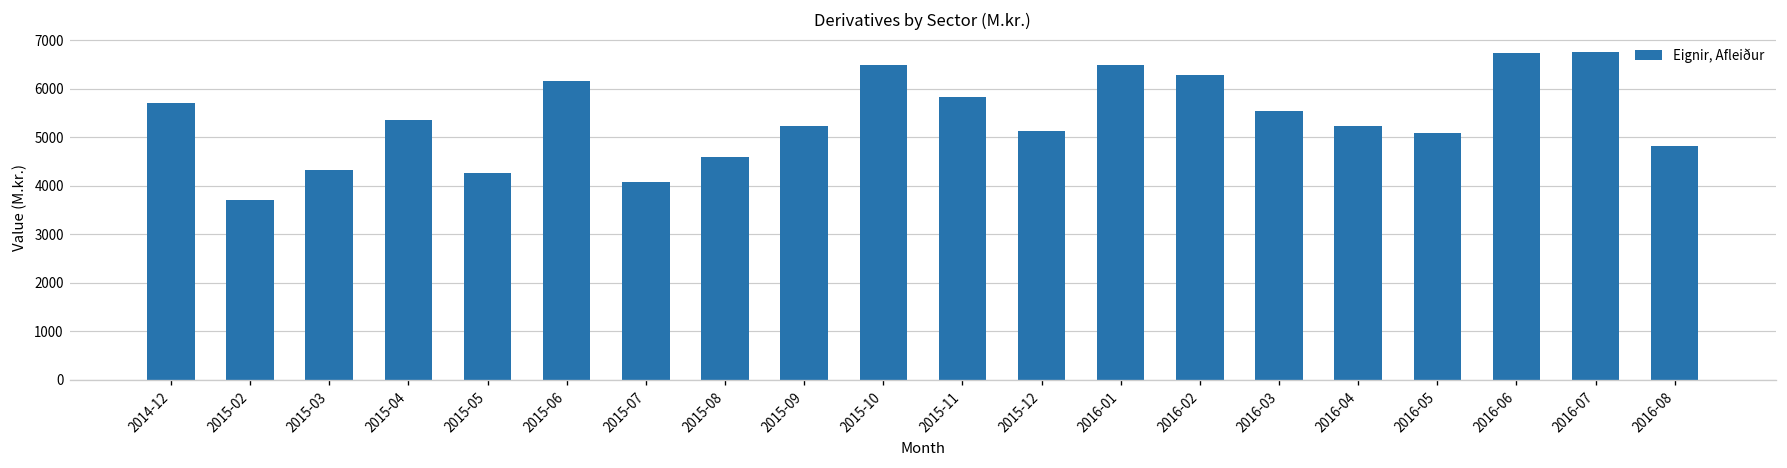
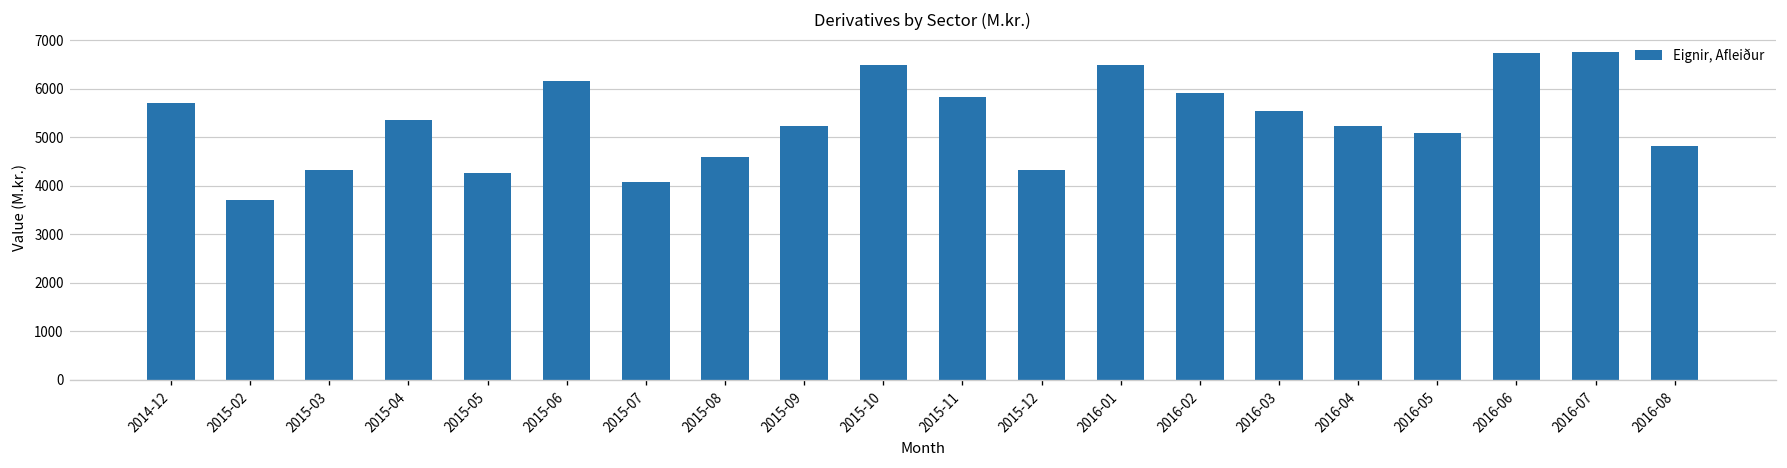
2015-12: 5100 -> 4300
2016-02: 6300 -> 5900
